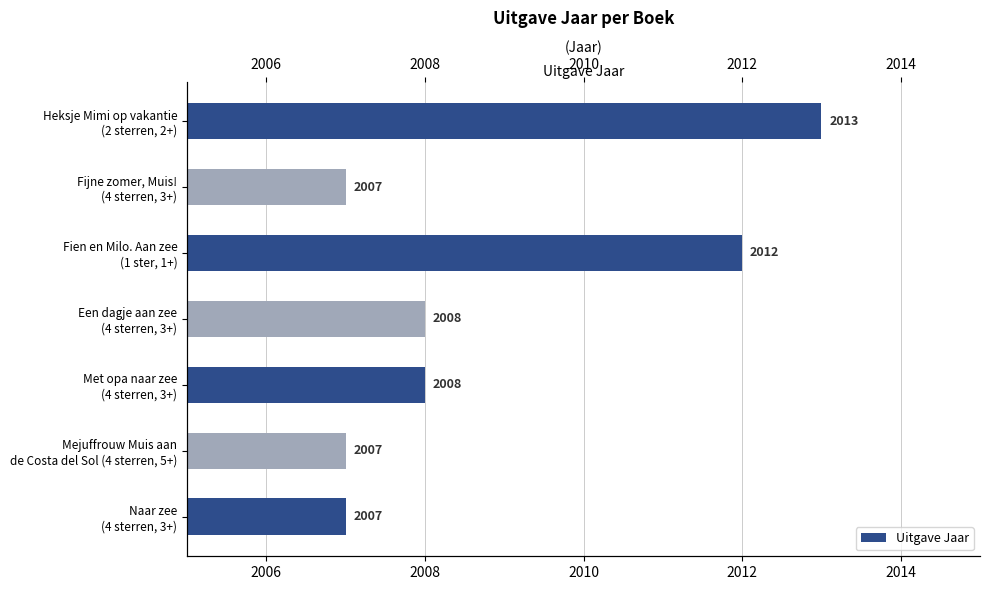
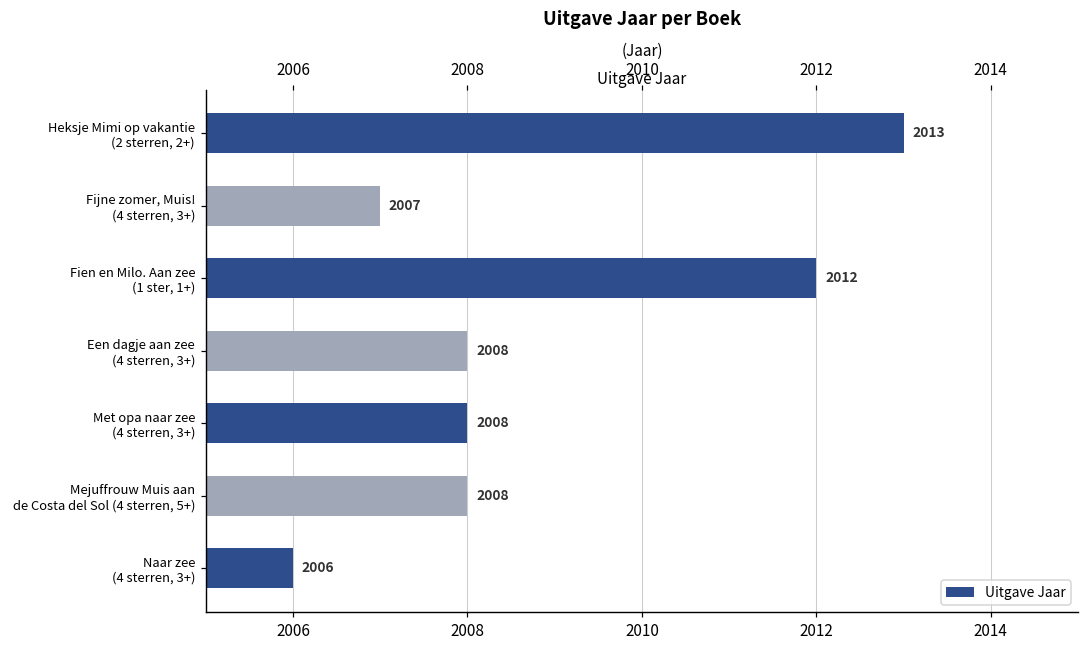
Mejuffrouw Muis aan de Costa del Sol (4 sterren, 5+): 2007 -> 2008
Naar zee (4 sterren, 3+): 2007 -> 2006
